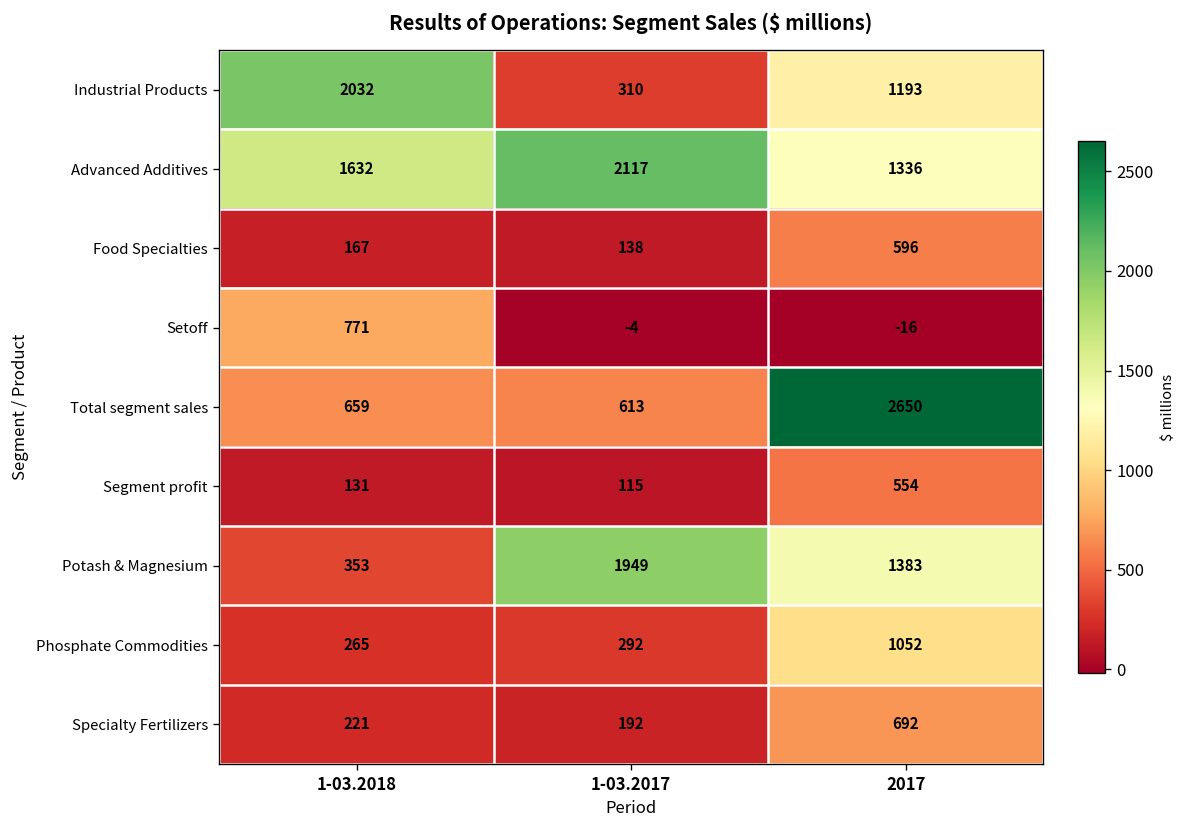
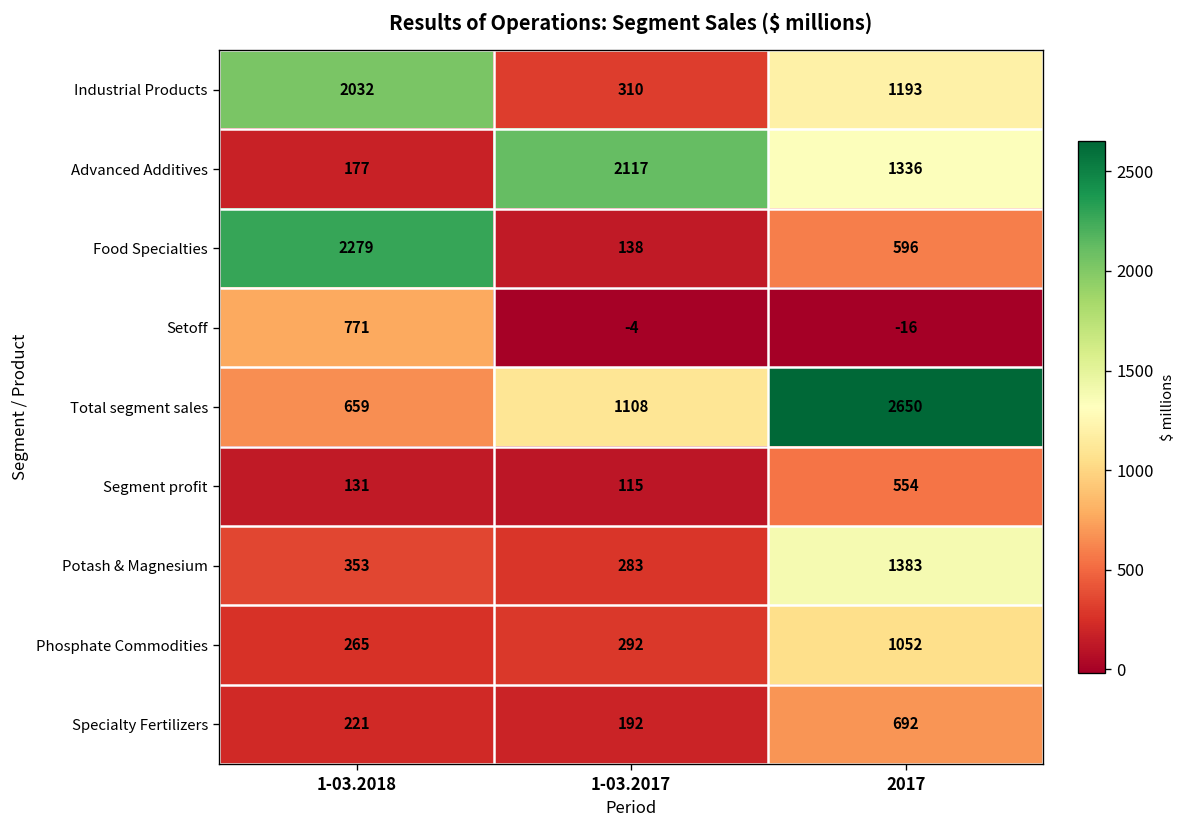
Advanced Additives, 1-03.2018: 1632 -> 177
Food Specialties, 1-03.2018: 167 -> 2279
Total segment sales, 1-03.2017: 613 -> 1108
Potash & Magnesium, 1-03.2017: 1949 -> 283
